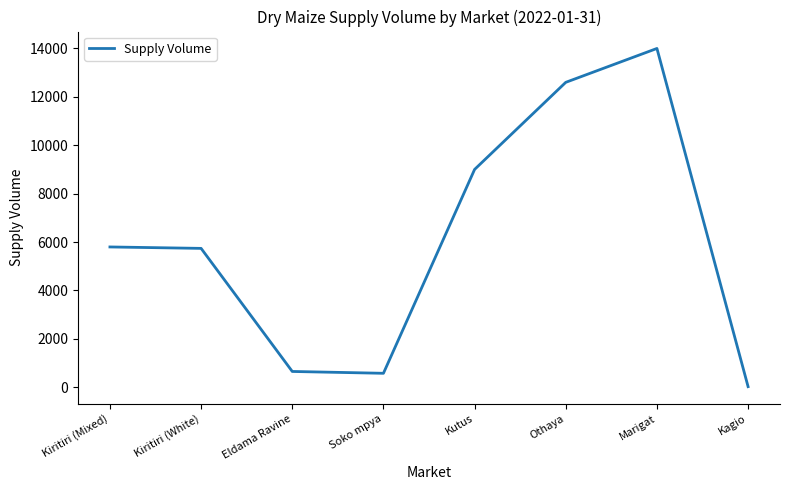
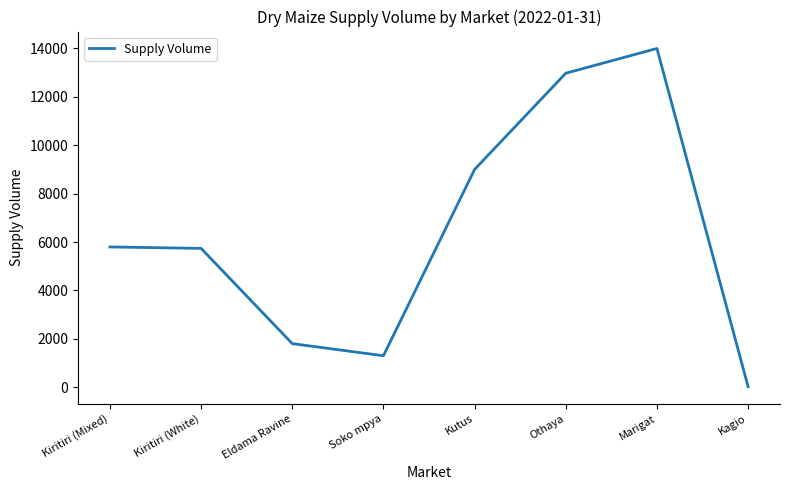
Eldama Ravine: 700 -> 1800
Soko mpya: 600 -> 1300
Othaya: 12600 -> 13000
